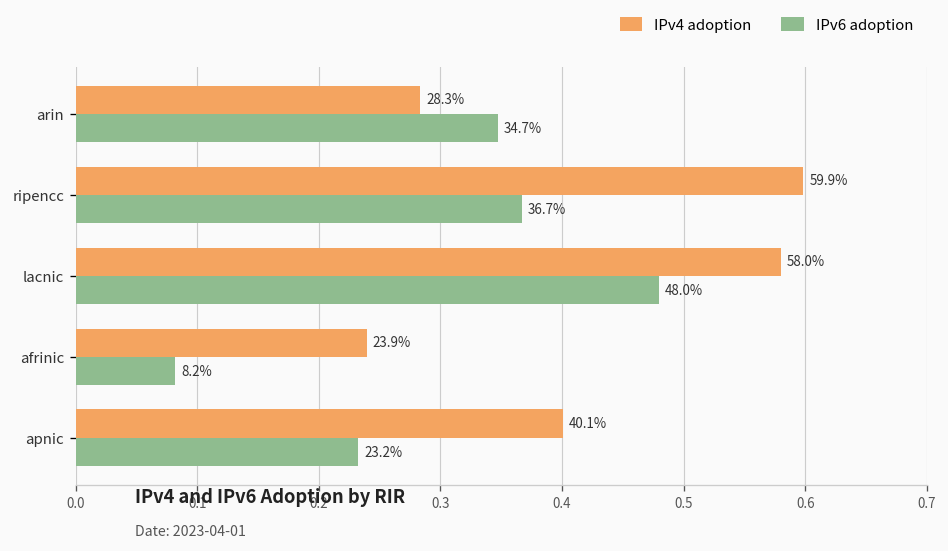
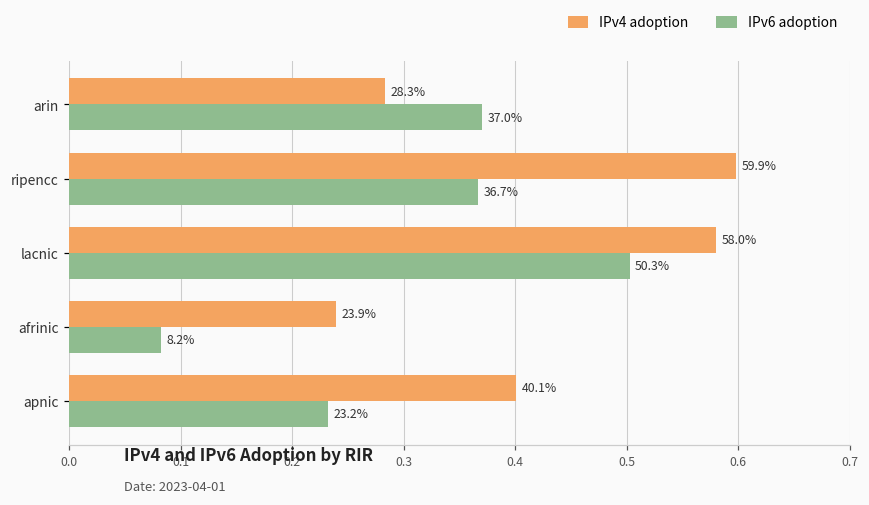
IPv6 adoption, arin: 34.7% -> 37.0%
IPv6 adoption, lacnic: 48.0% -> 50.3%
